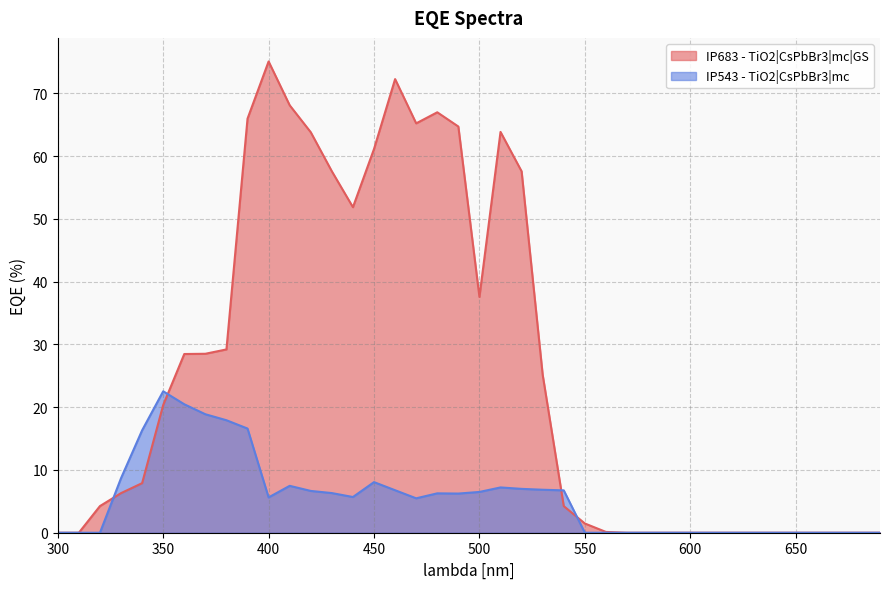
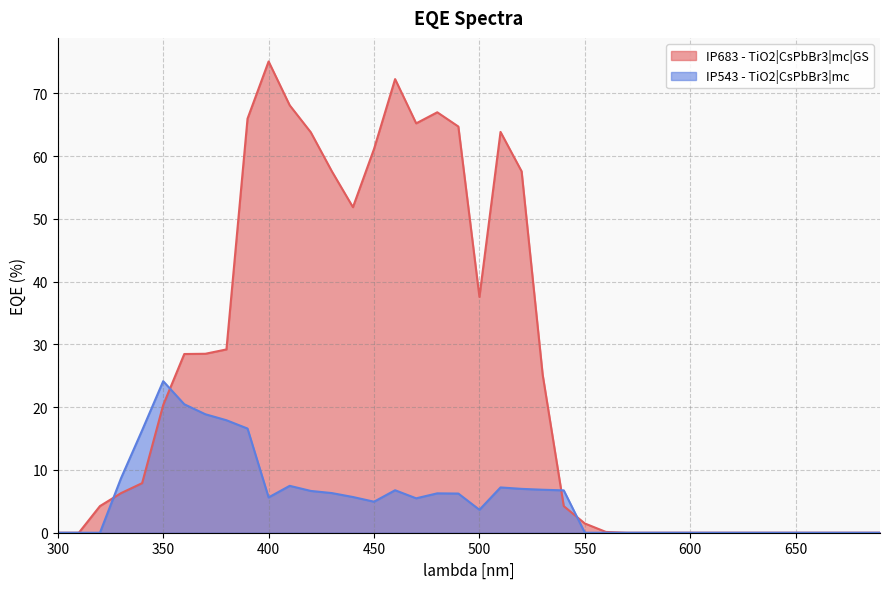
IP543 - TiO2|CsPbBr3|mc, 350: 23 -> 24
IP543 - TiO2|CsPbBr3|mc, 450: 8 -> 5
IP543 - TiO2|CsPbBr3|mc, 500: 6 -> 4
